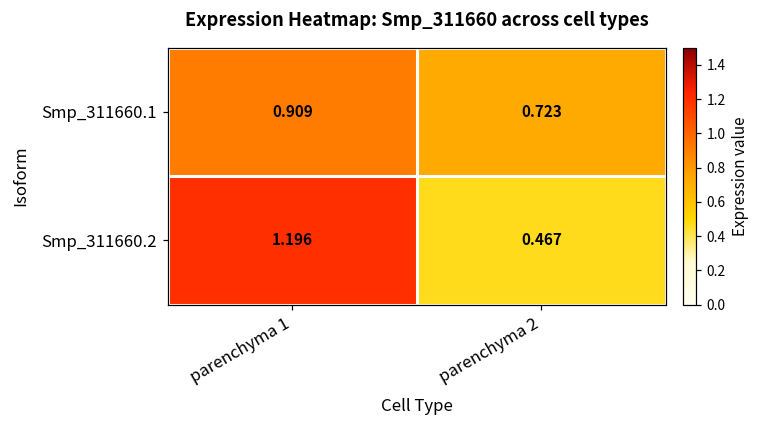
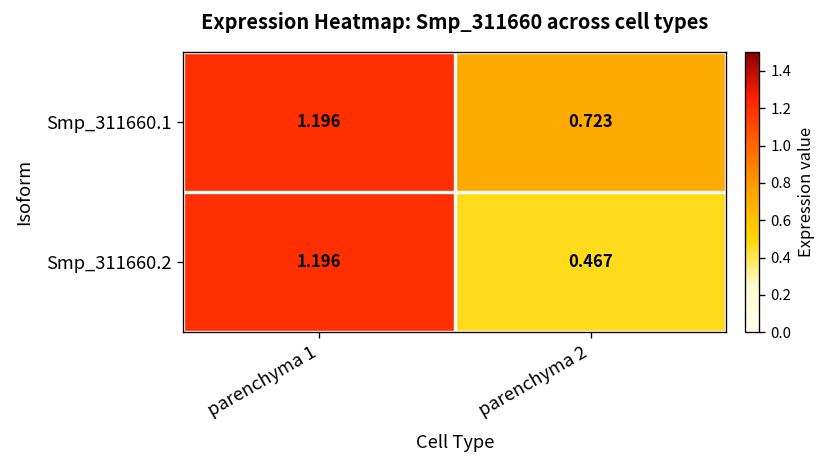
Smp_311660.1, parenchyma 1: 0.909 -> 1.196
